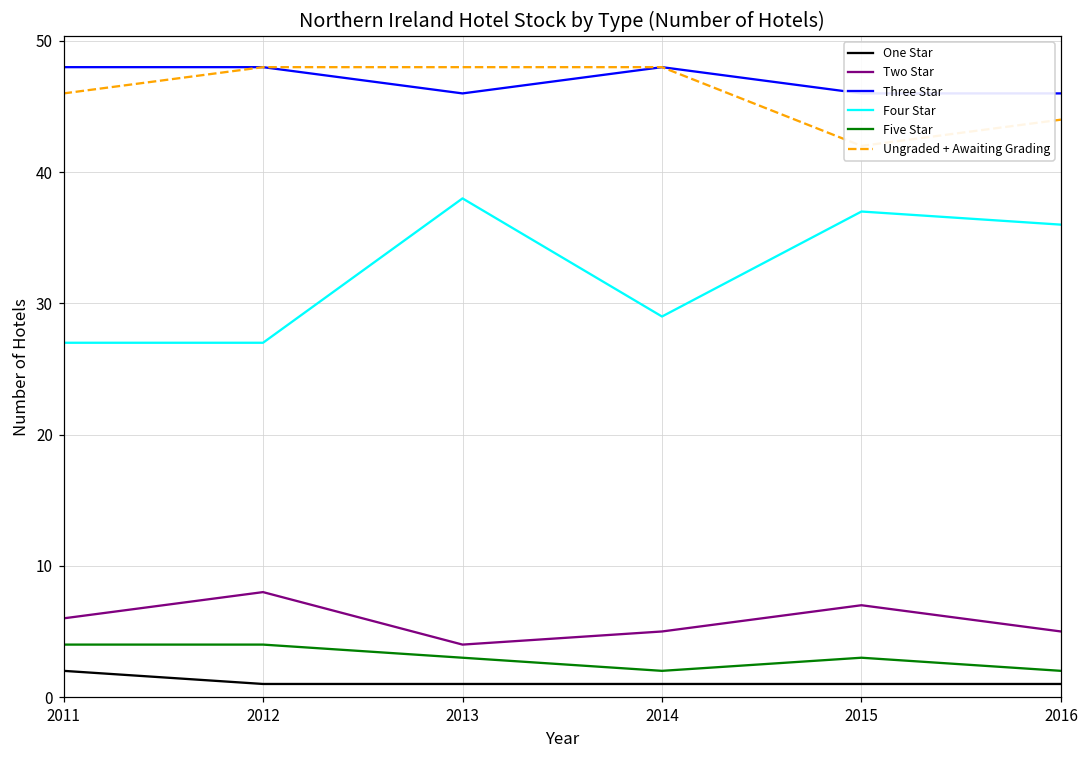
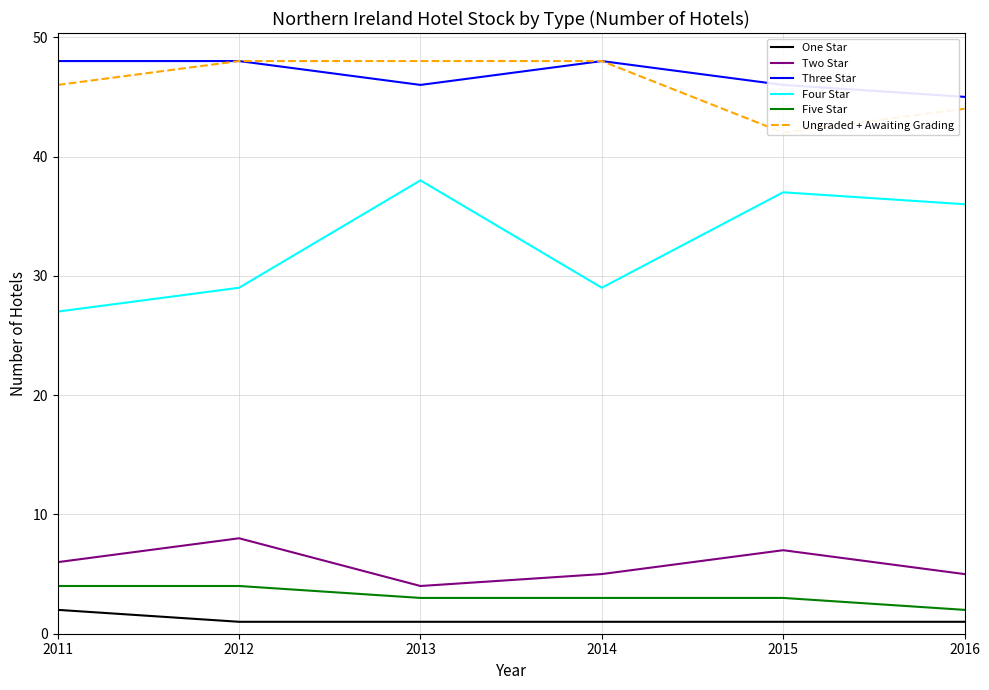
Four Star, 2012: 27 -> 29
Five Star, 2014: 2 -> 3
Three Star, 2016: 46 -> 45
